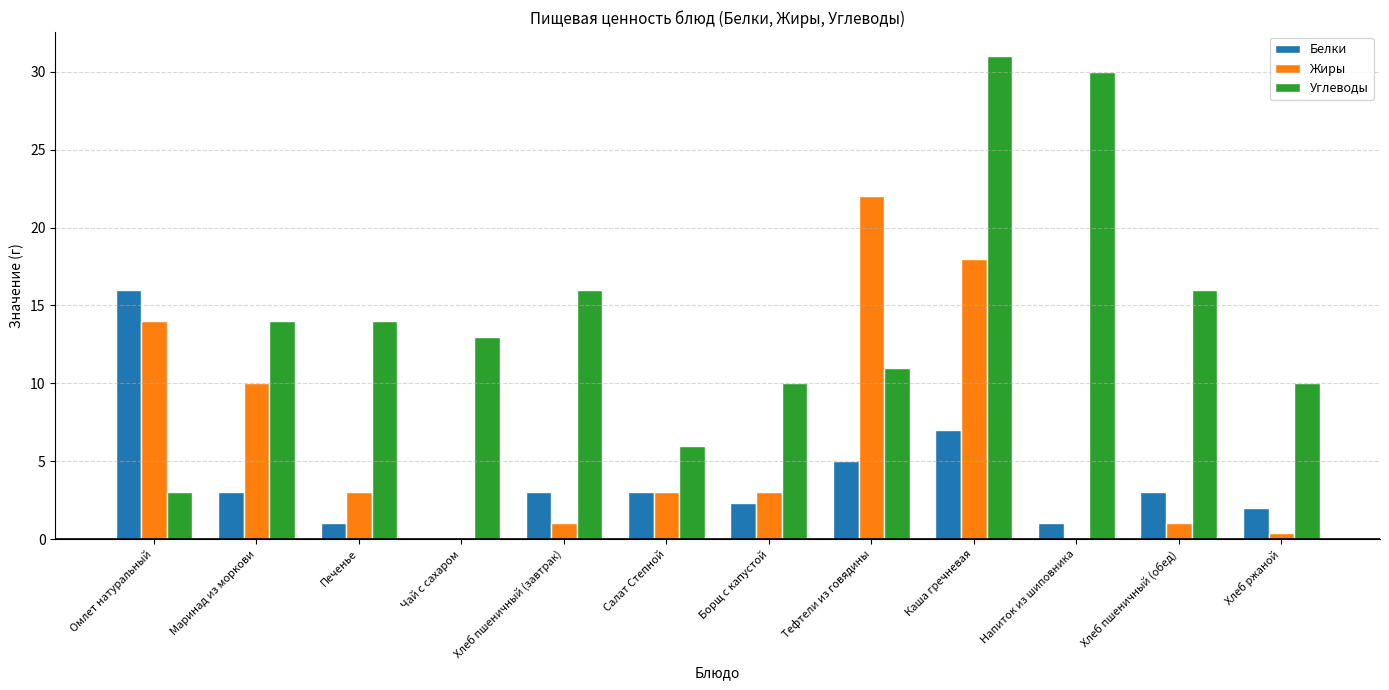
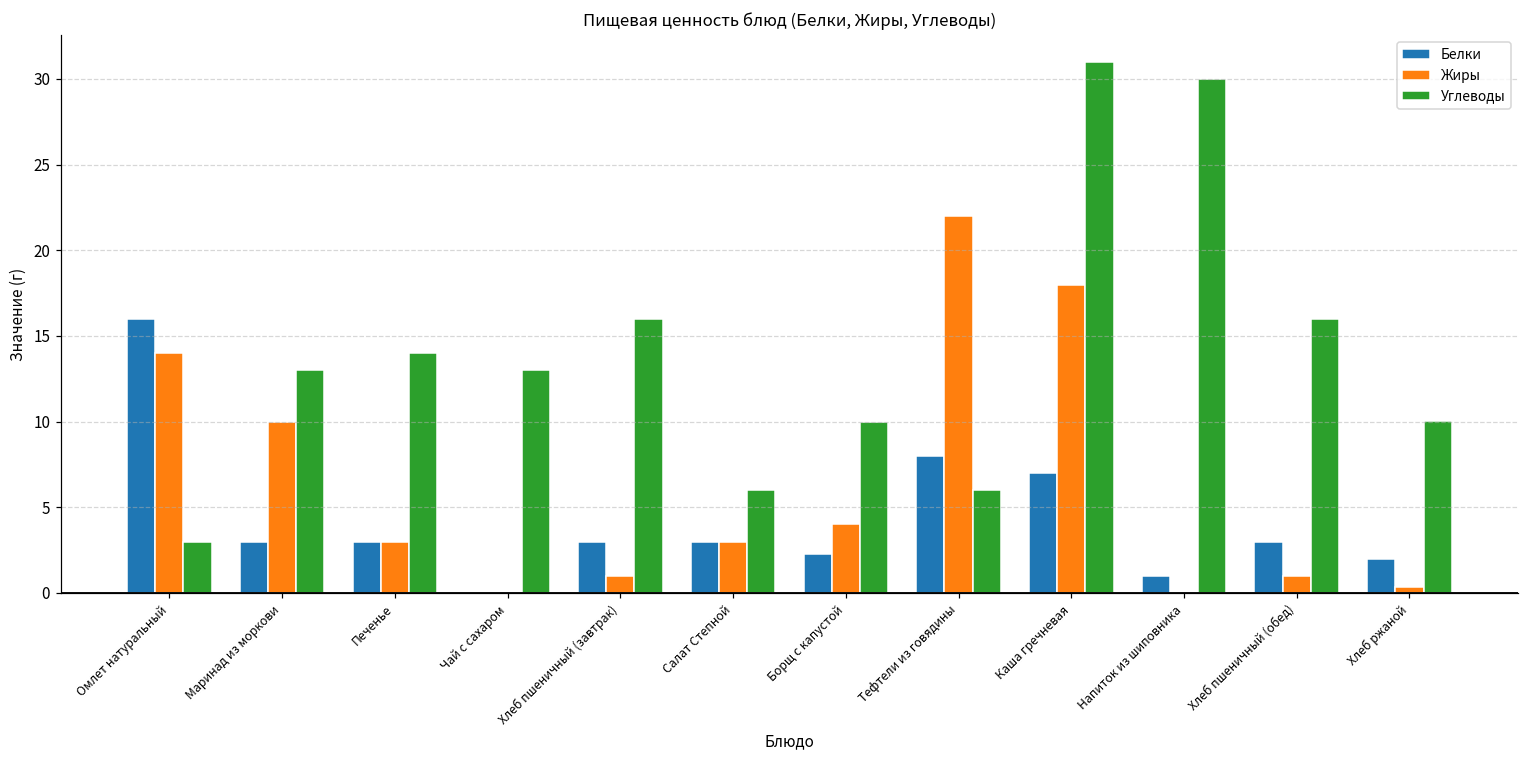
Углеводы, Маринад из моркови: 14 -> 13
Белки, Печенье: 1 -> 3
Жиры, Борщ с капустой: 3 -> 4
Белки, Тефтели из говядины: 5 -> 8
Углеводы, Тефтели из говядины: 11 -> 6
